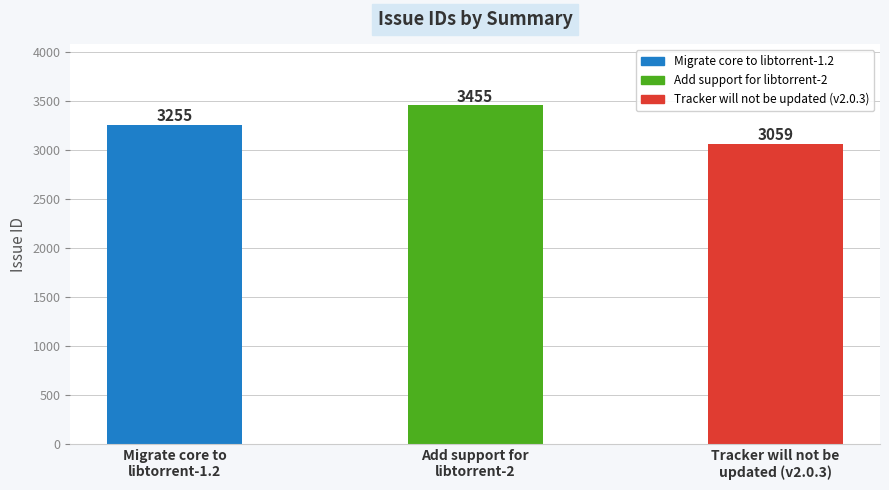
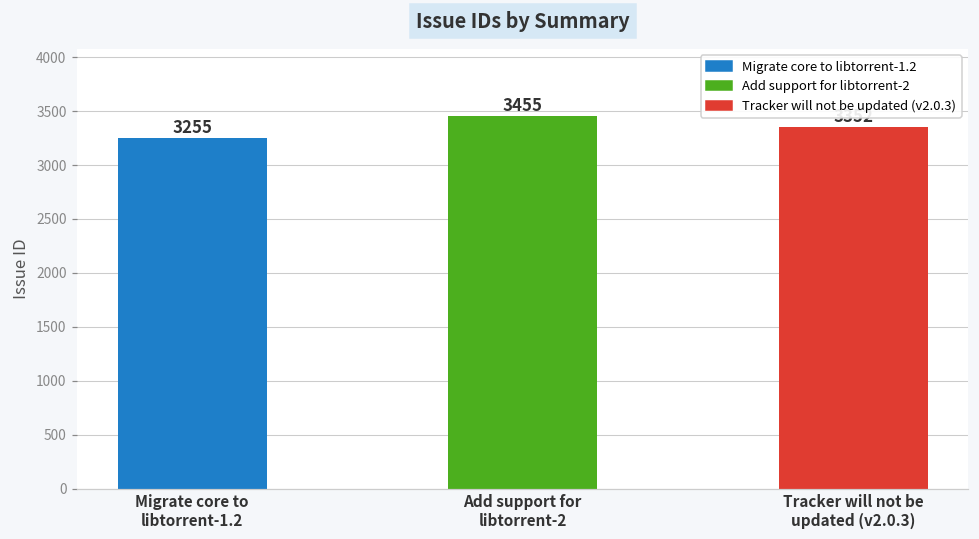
Tracker will not be updated (v2.0.3): 3100 -> 3400
